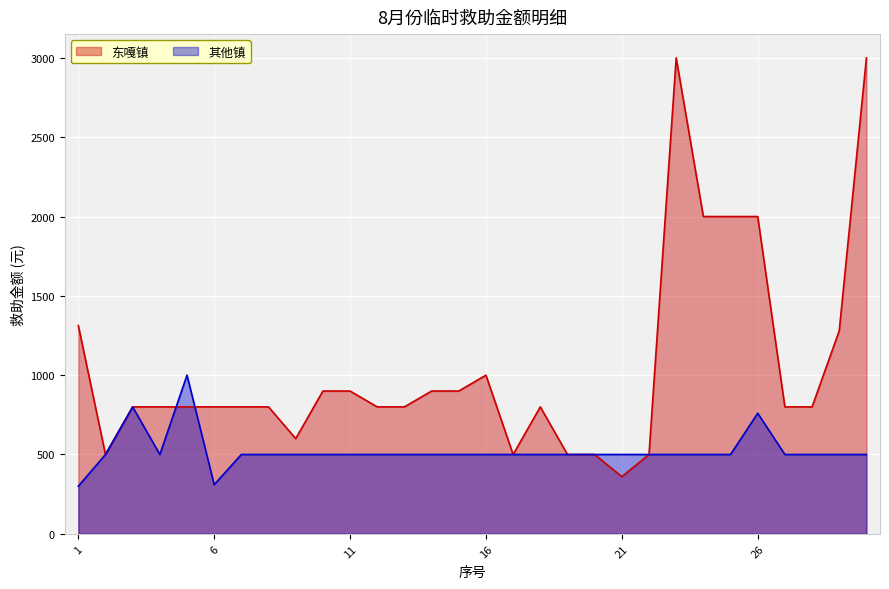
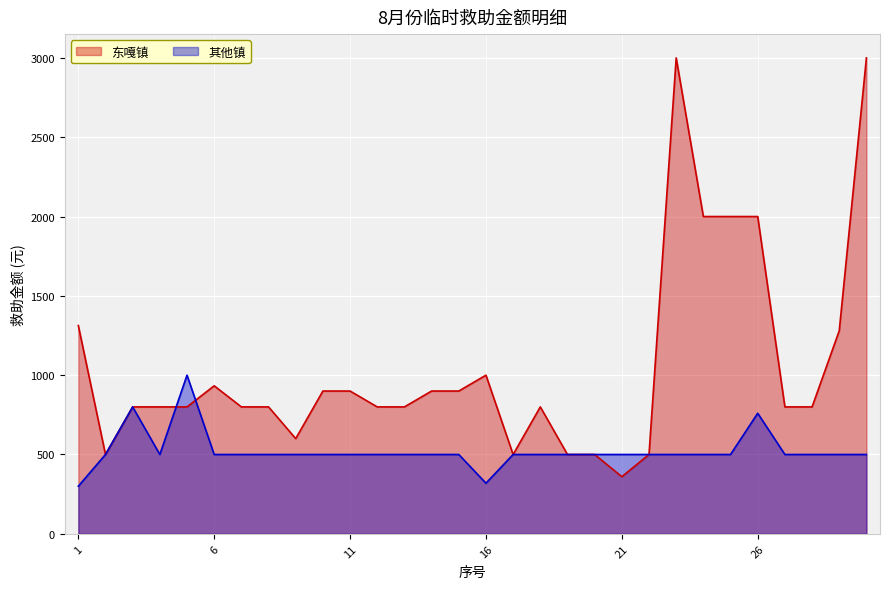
东嘎镇, 6: 800 -> 930
其他镇, 6: 310 -> 500
其他镇, 16: 500 -> 320
